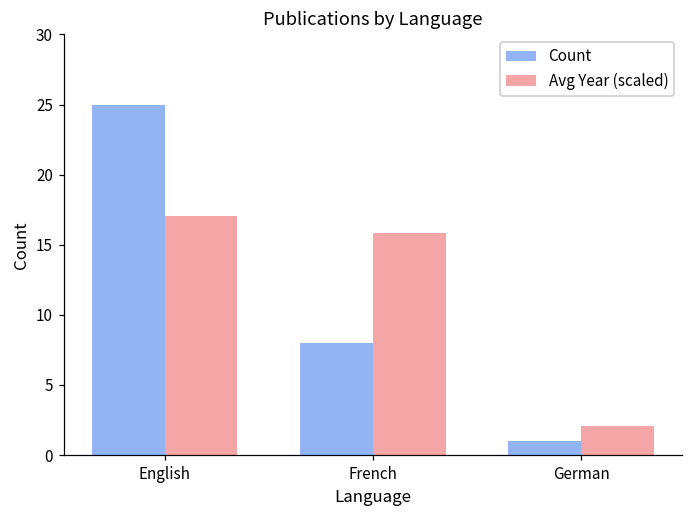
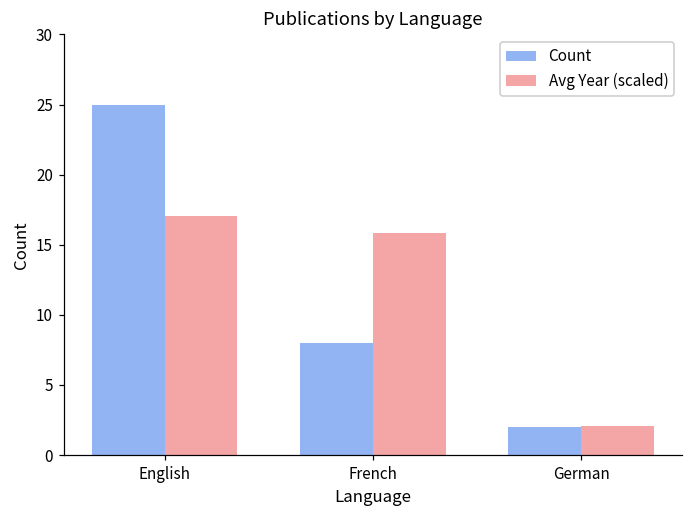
Count, German: 1 -> 2
